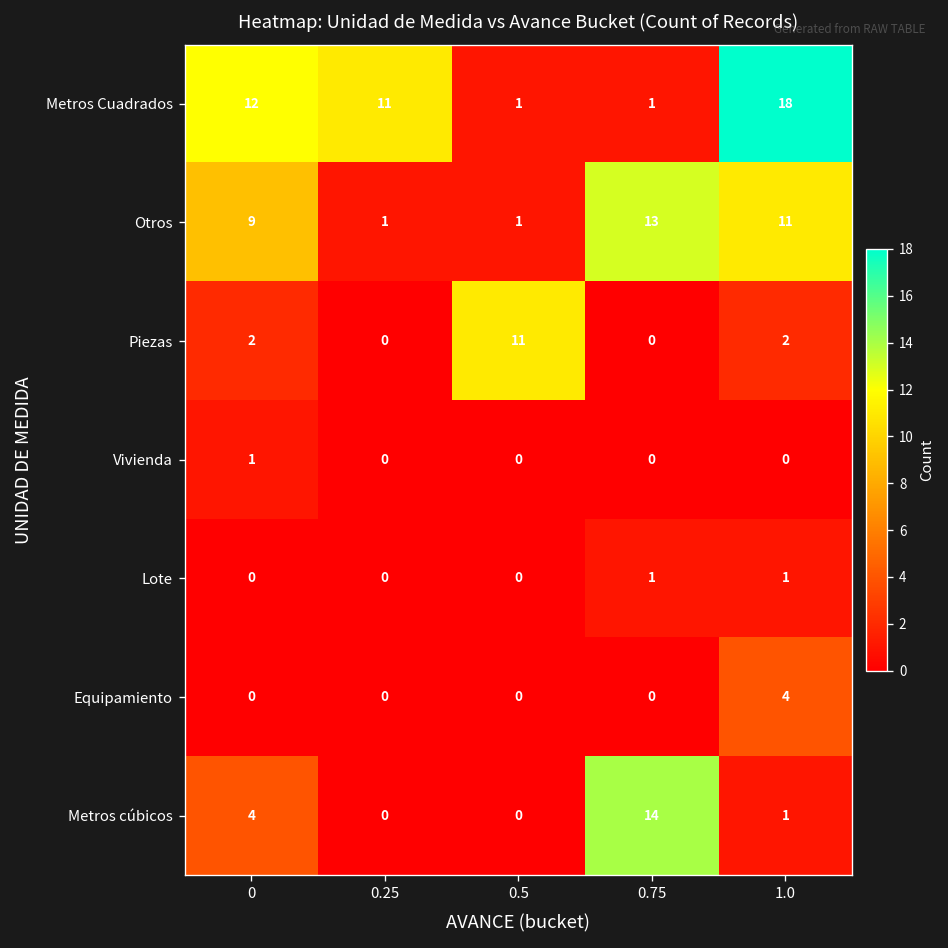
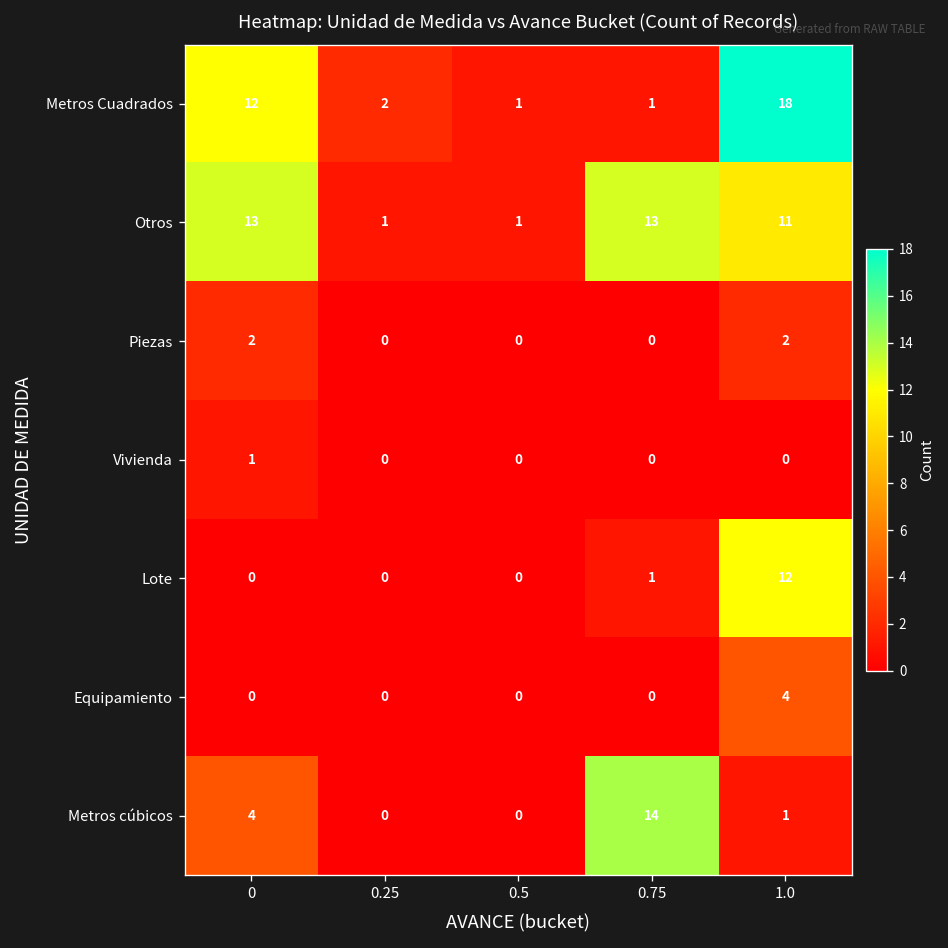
Metros Cuadrados, 0.25: 11 -> 2
Otros, 0: 9 -> 13
Piezas, 0.5: 11 -> 0
Lote, 1.0: 1 -> 12
